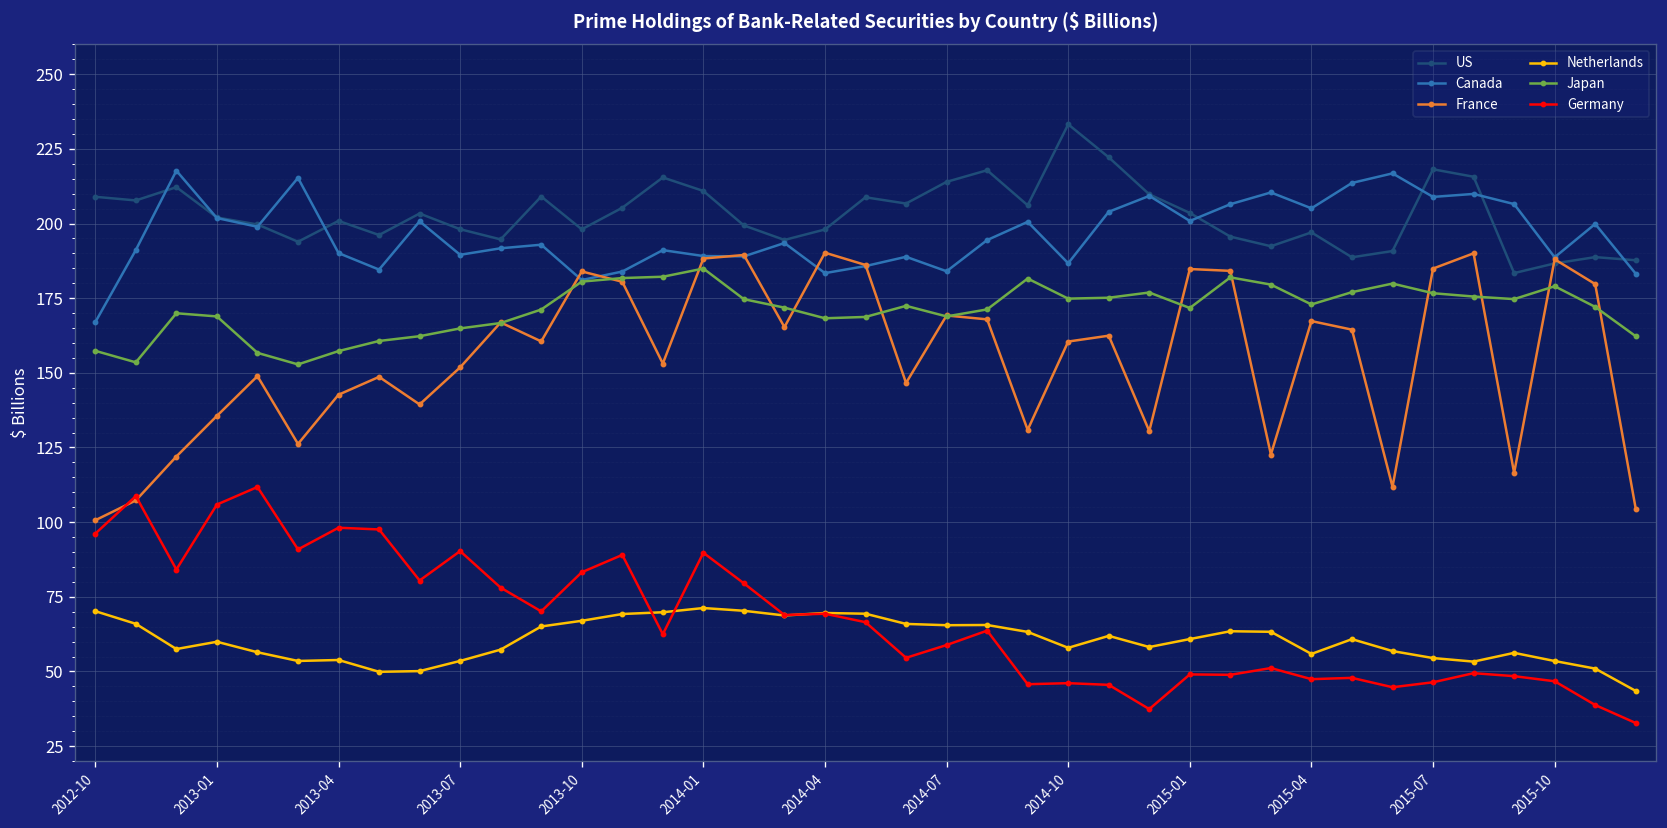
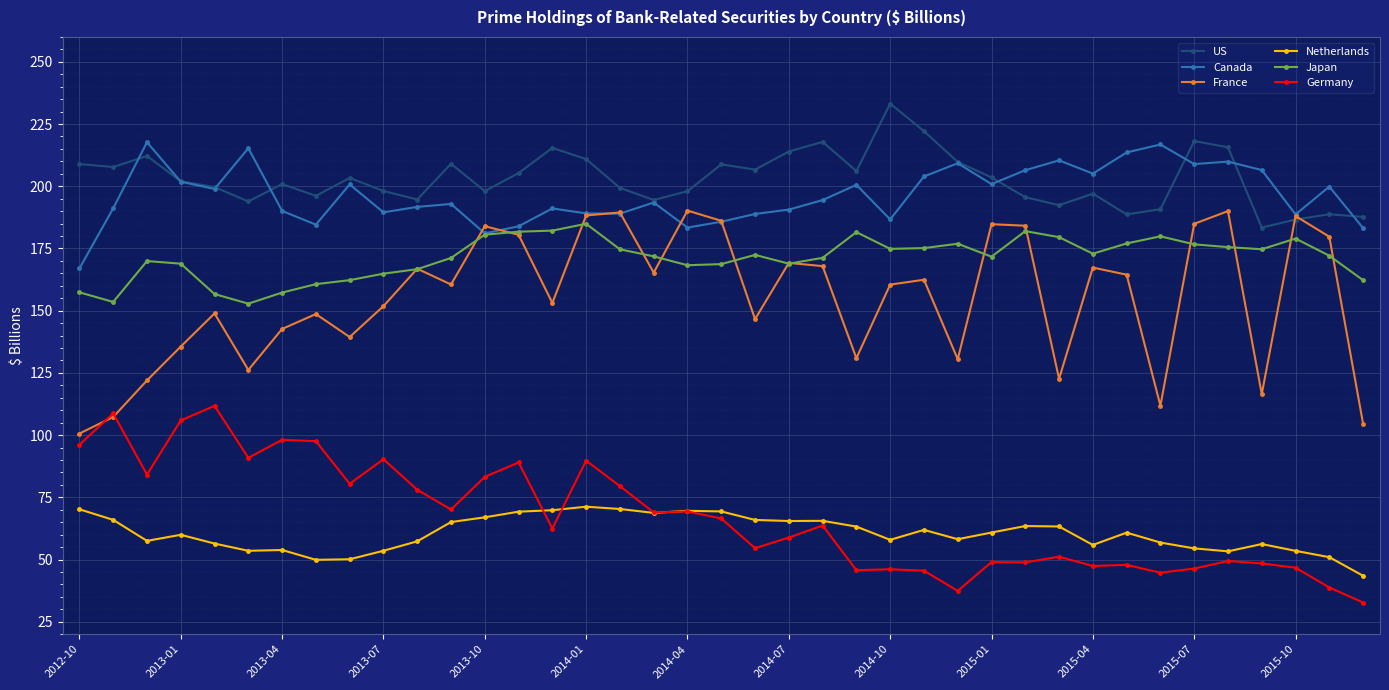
Canada, 2014-07: 184 -> 191
